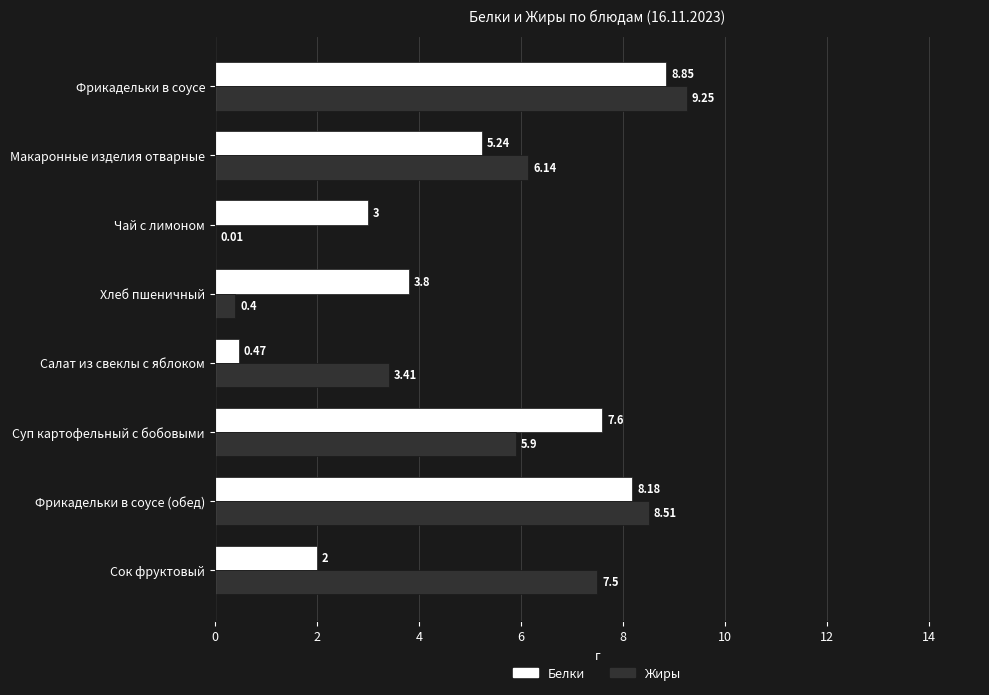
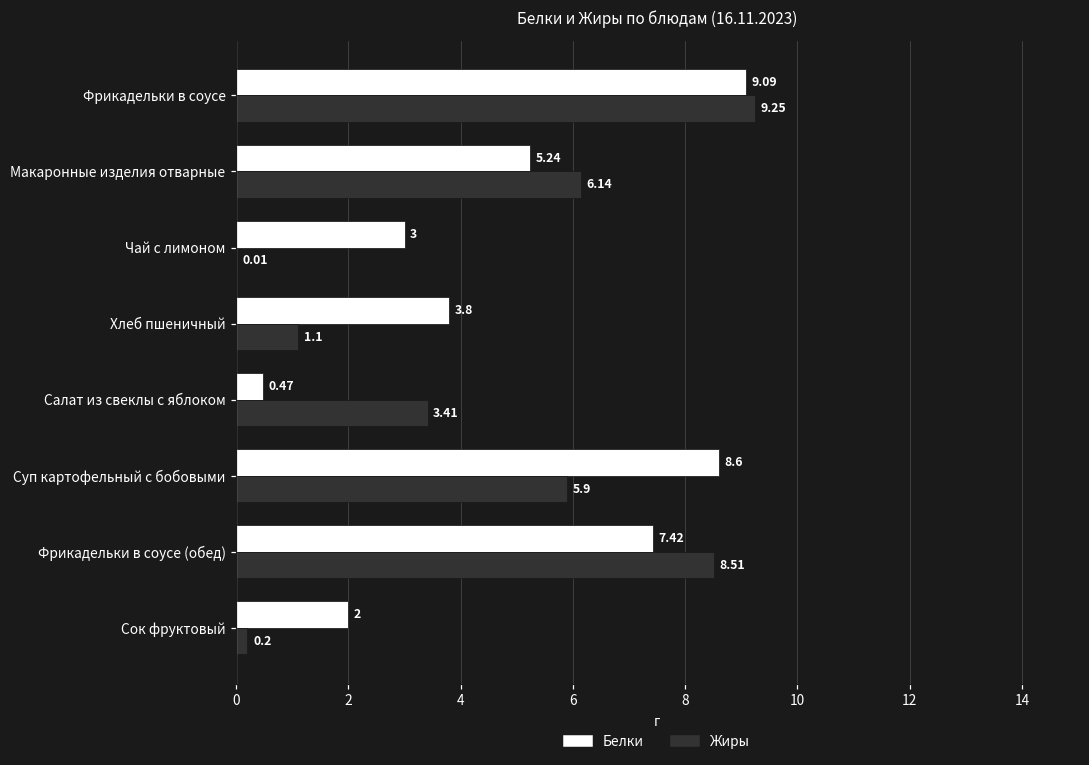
Белки, Фрикадельки в соусе: 8.85 -> 9.09
Жиры, Хлеб пшеничный: 0.4 -> 1.1
Белки, Суп картофельный с бобовыми: 7.6 -> 8.6
Белки, Фрикадельки в соусе (обед): 8.18 -> 7.42
Жиры, Сок фруктовый: 7.5 -> 0.2
